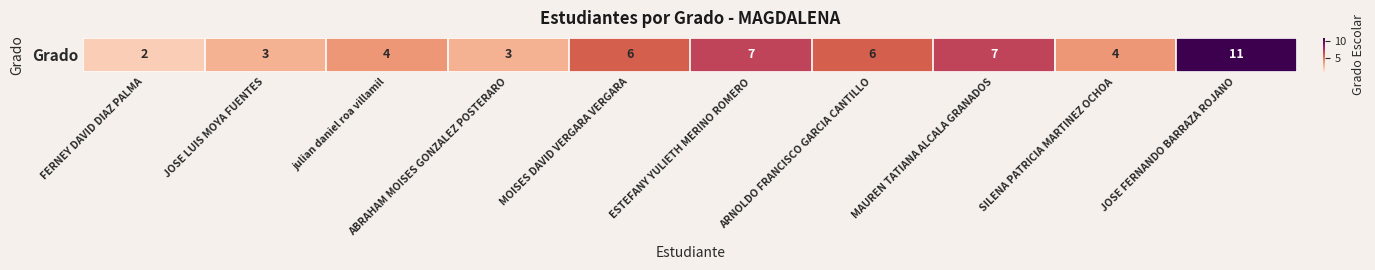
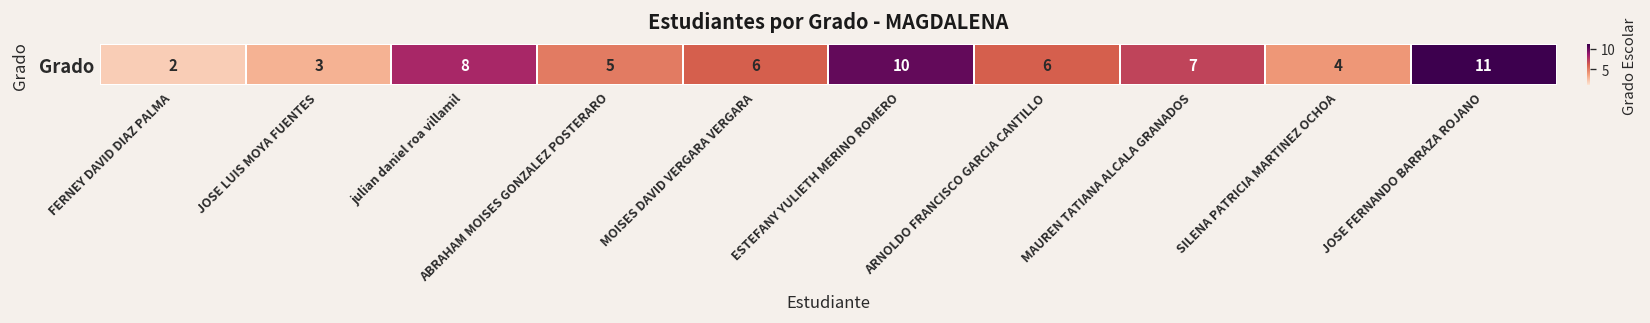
Grado, julian daniel roa villamil: 4 -> 8
Grado, ABRAHAM MOISES GONZALEZ POSTERARO: 3 -> 5
Grado, ESTEFANY YULIETH MERINO ROMERO: 7 -> 10
